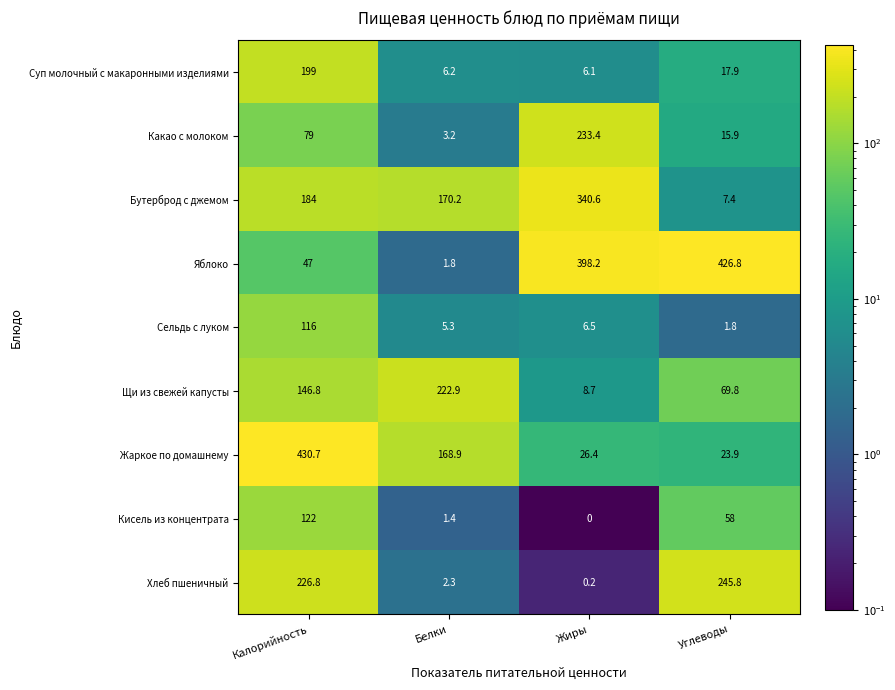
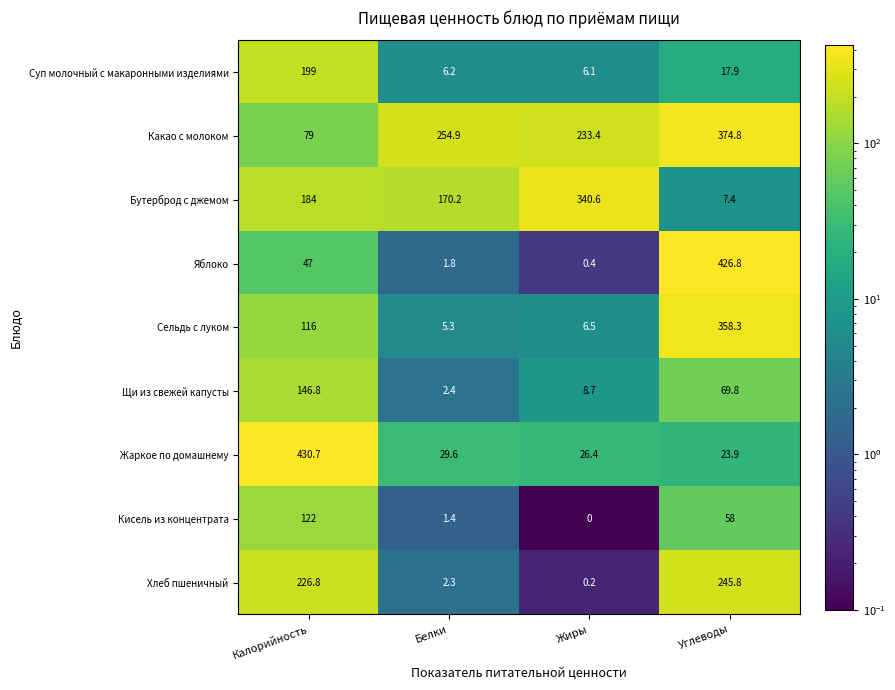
Какао с молоком, Белки: 3.2 -> 254.9
Какао с молоком, Углеводы: 15.9 -> 374.8
Яблоко, Жиры: 398.2 -> 0.4
Сельдь с луком, Углеводы: 1.8 -> 358.3
Щи из свежей капусты, Белки: 222.9 -> 2.4
Жаркое по домашнему, Белки: 168.9 -> 29.6
